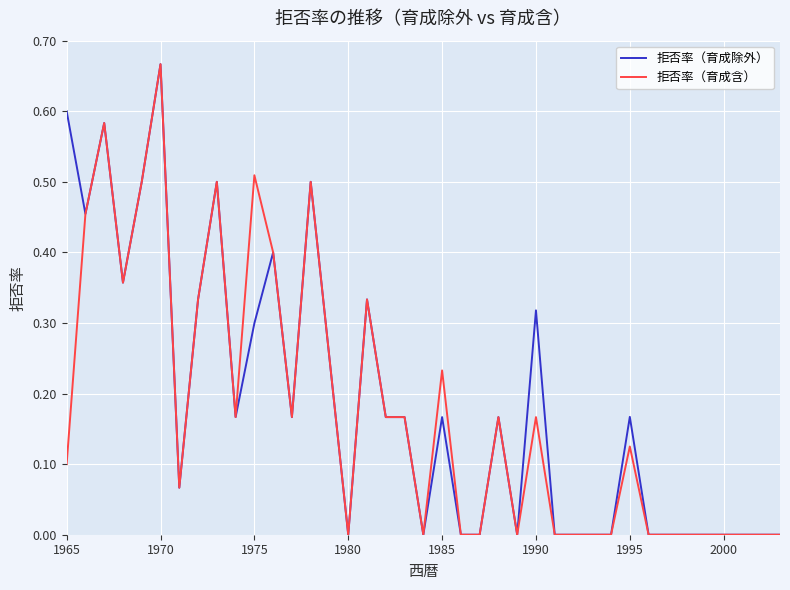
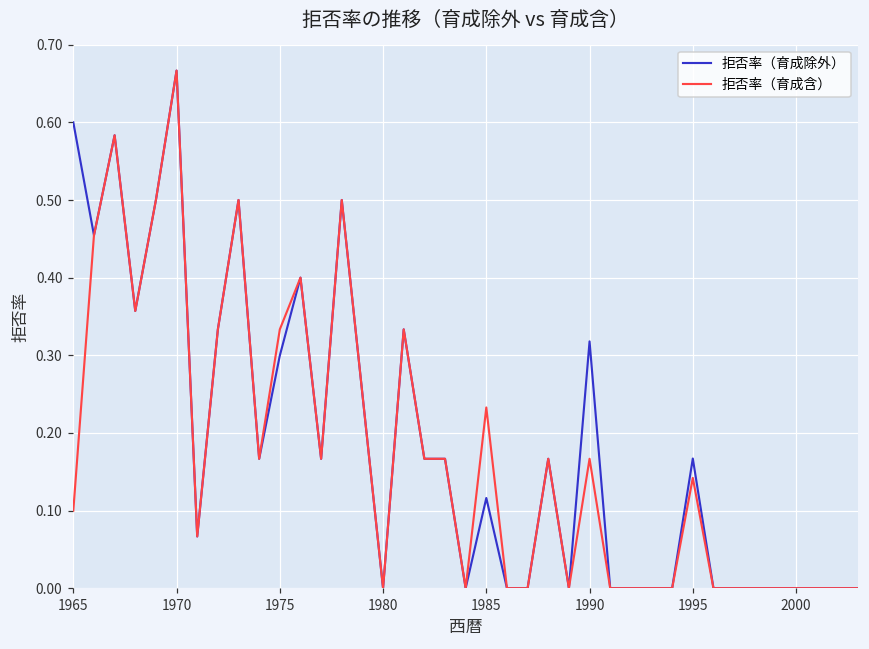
拒否率（育成含）, 1975: 0.51 -> 0.33
拒否率（育成除外）, 1985: 0.17 -> 0.12
拒否率（育成含）, 1995: 0.13 -> 0.14
